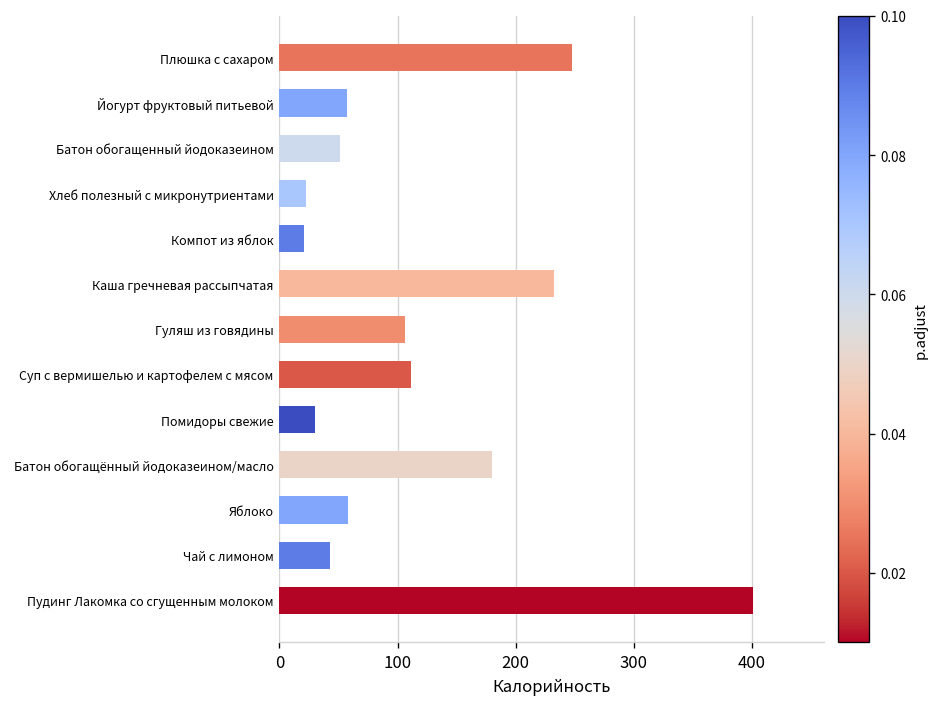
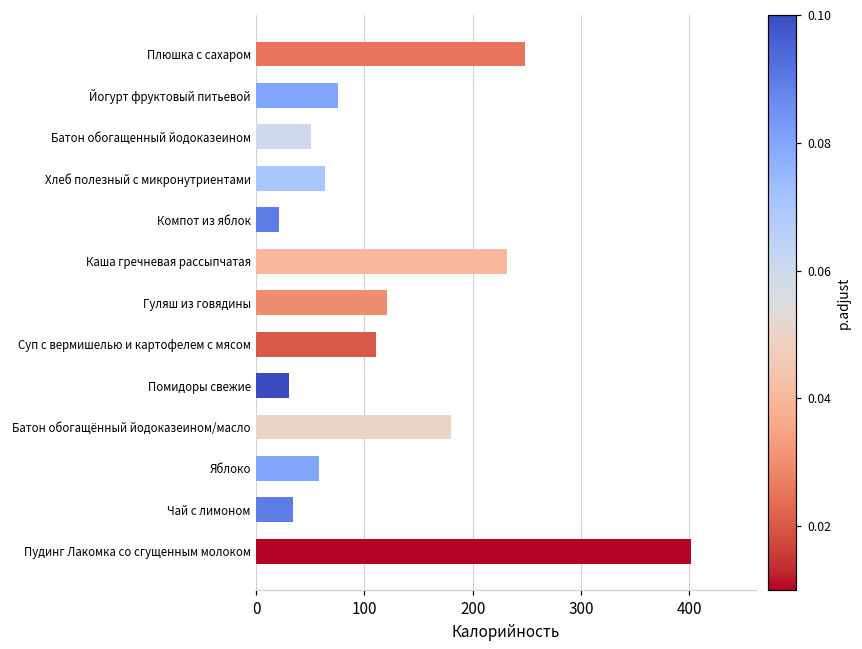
Йогурт фруктовый питьевой: 60 -> 80
Хлеб полезный с микронутриентами: 20 -> 60
Гуляш из говядины: 110 -> 120
Чай с лимоном: 40 -> 30
